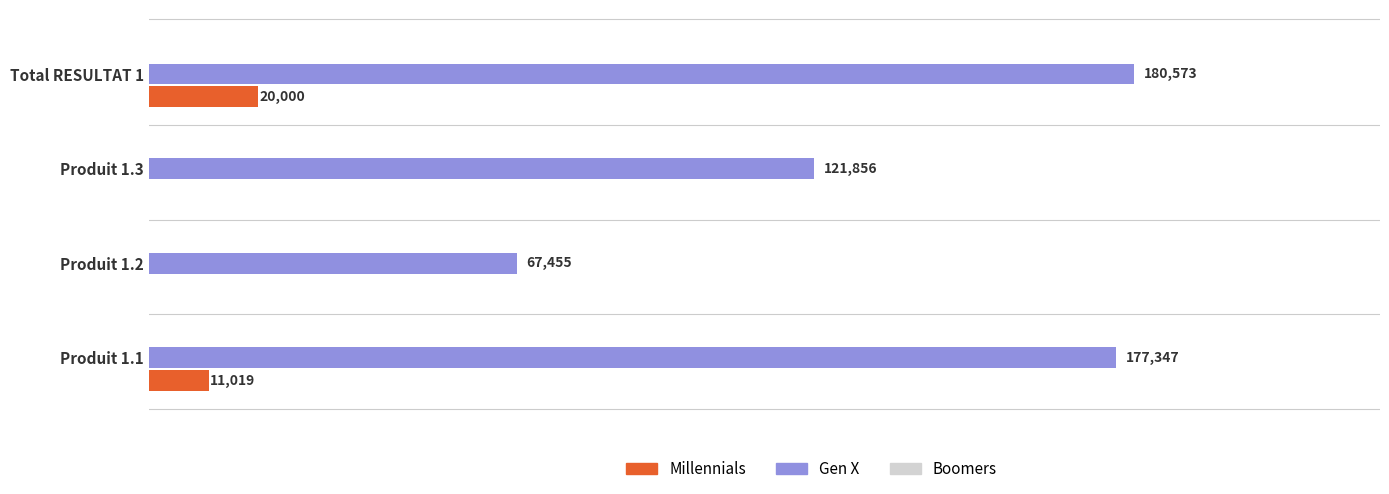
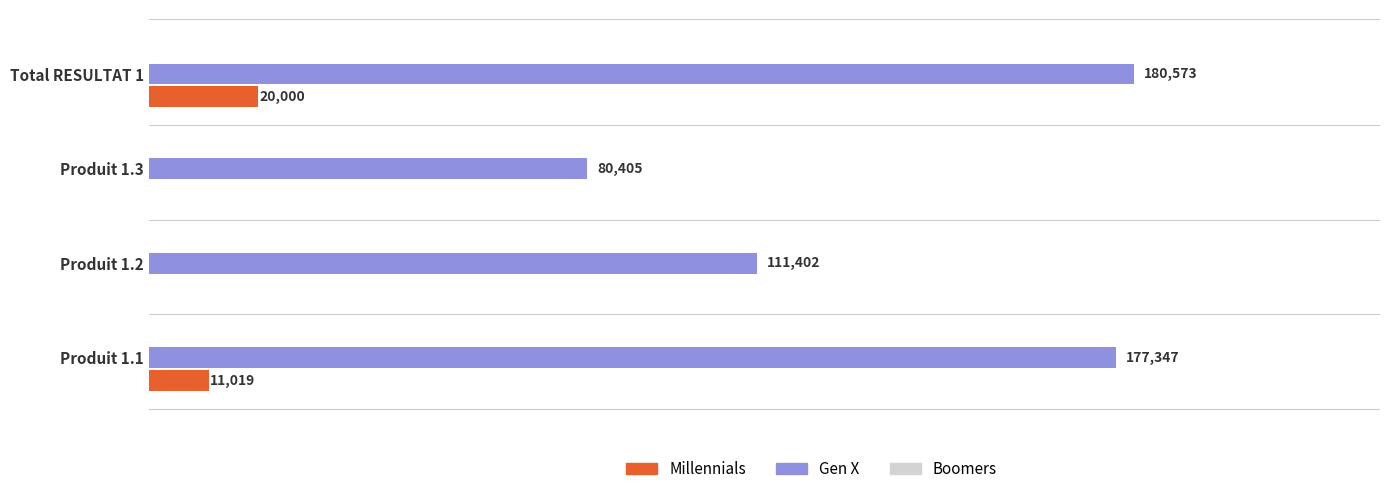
Gen X, Produit 1.3: 121,856 -> 80,405
Gen X, Produit 1.2: 67,455 -> 111,402
